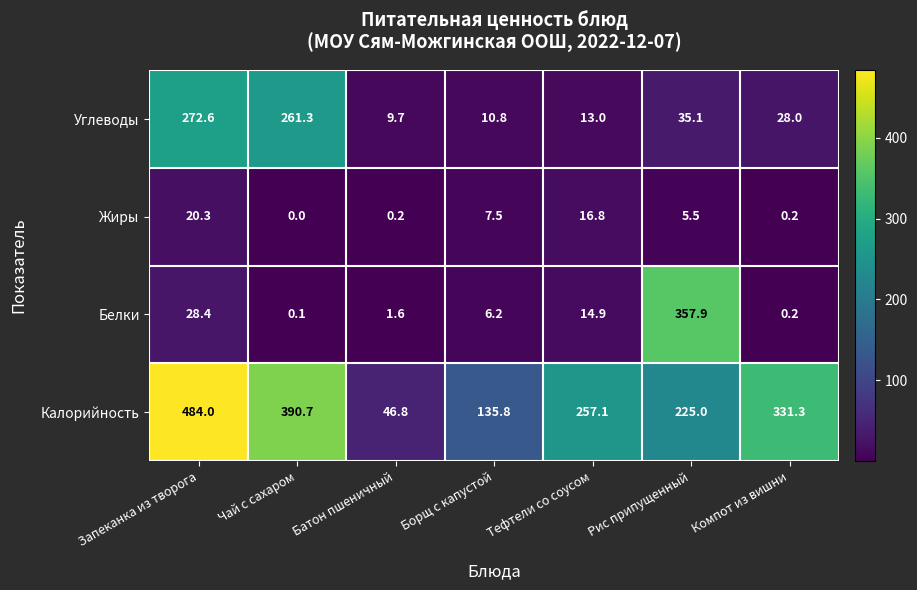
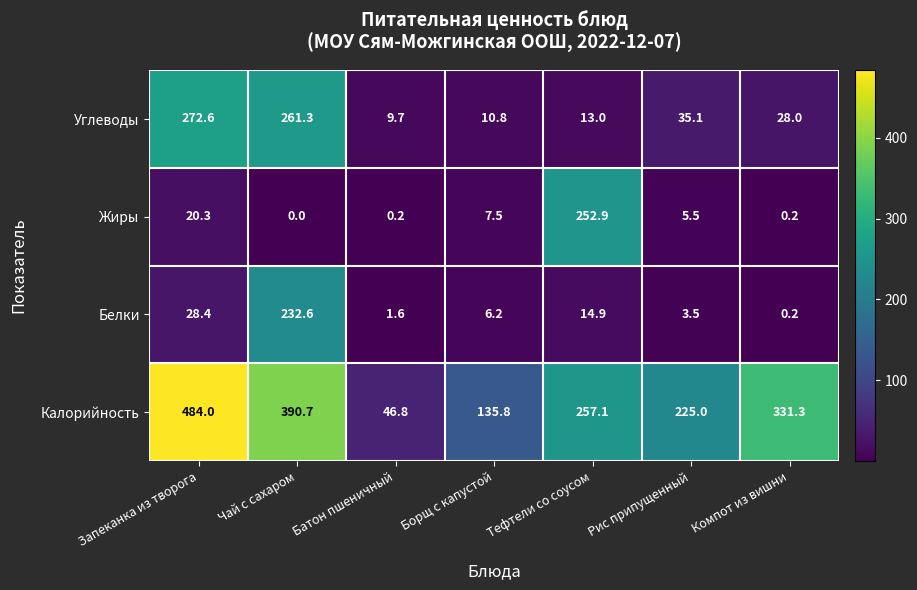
Жиры, Тефтели со соусом: 16.8 -> 252.9
Белки, Чай с сахаром: 0.1 -> 232.6
Белки, Рис припущенный: 357.9 -> 3.5
